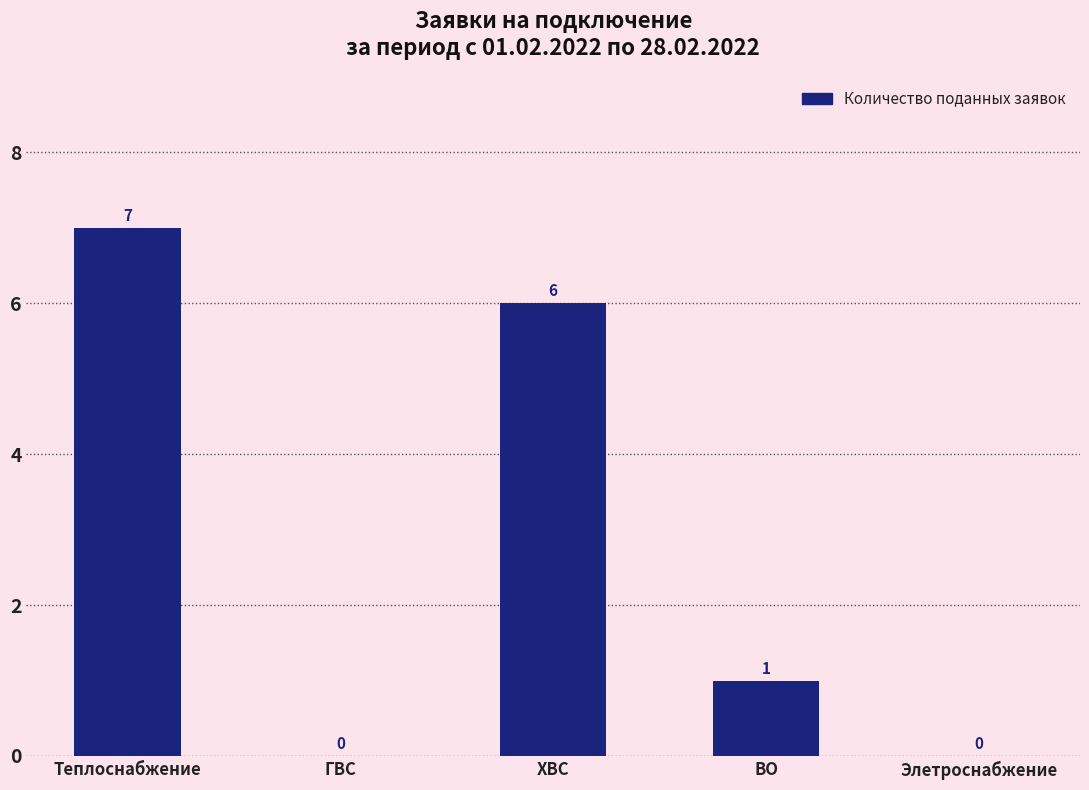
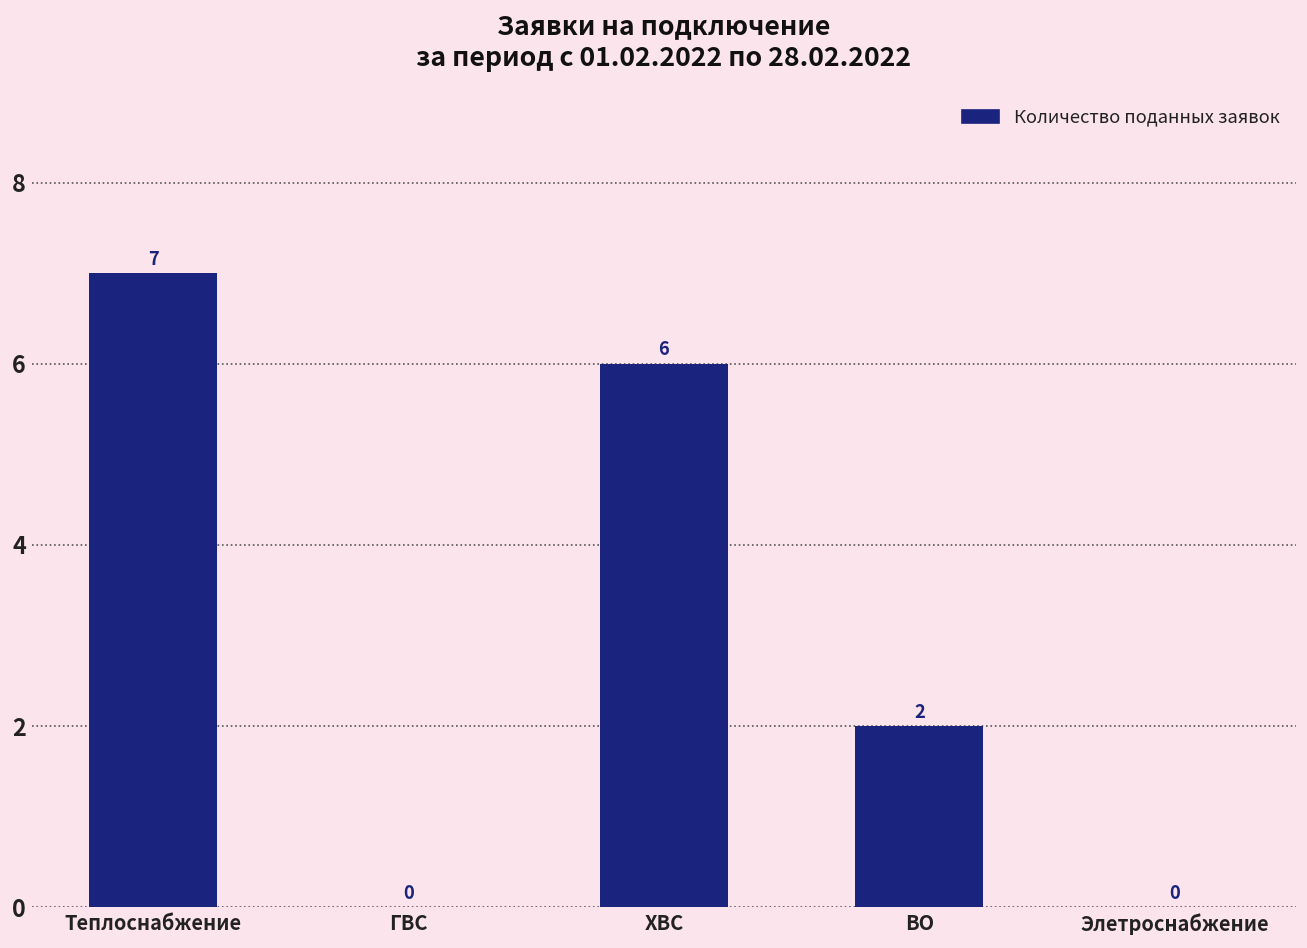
ВО: 1 -> 2
